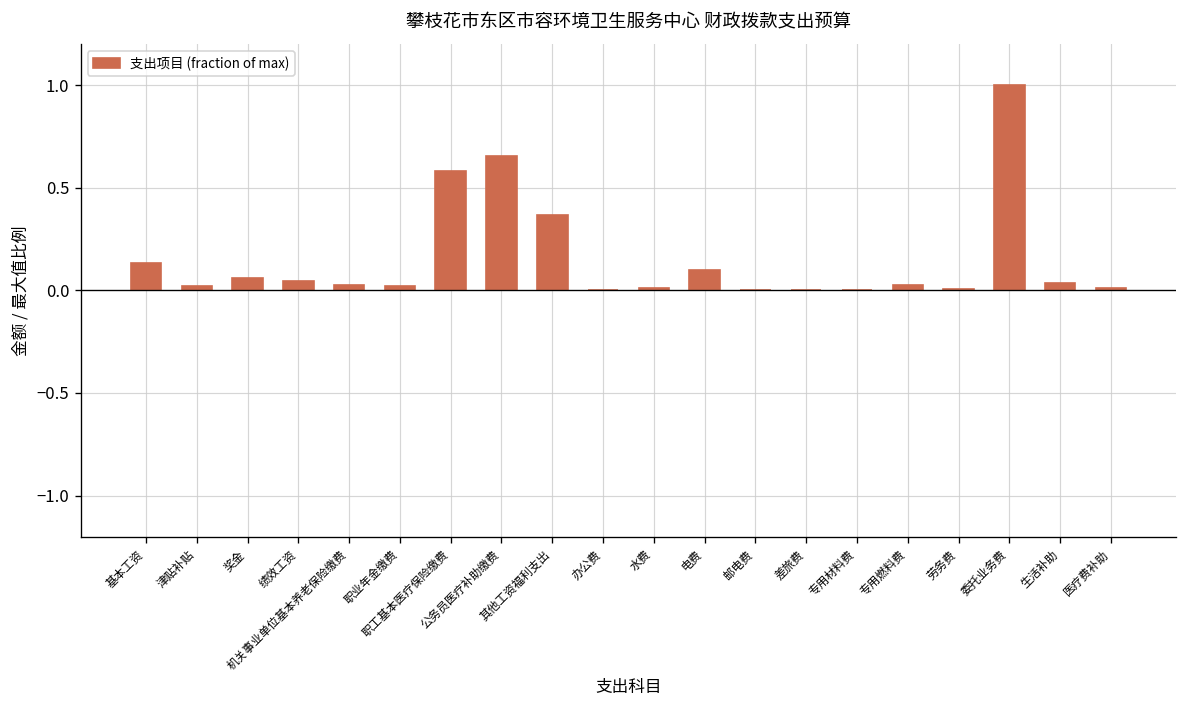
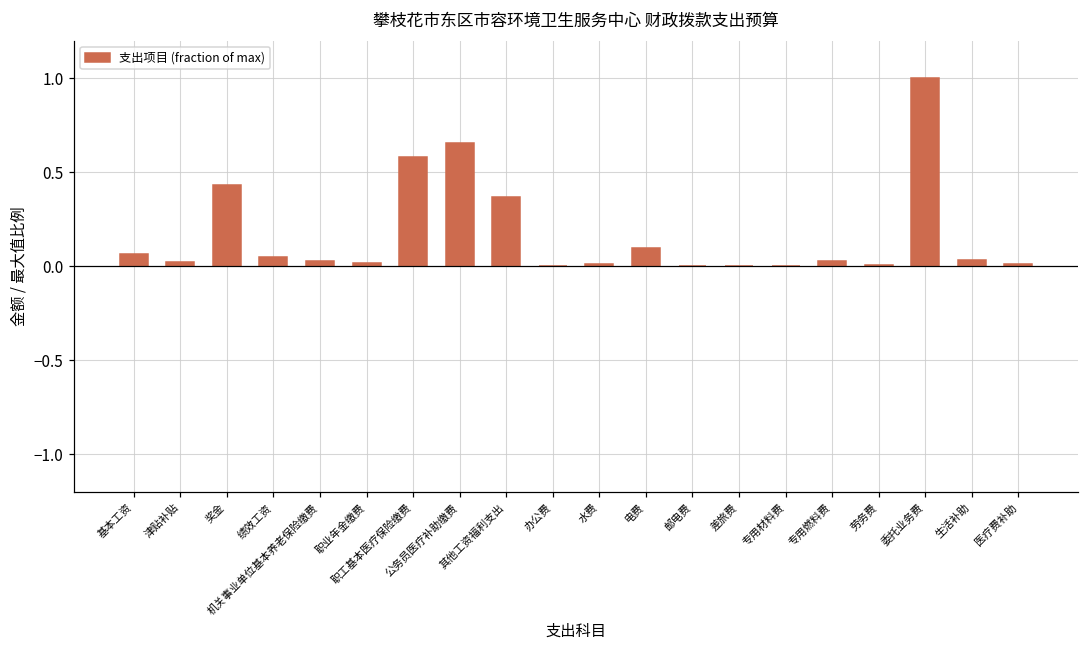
基本工资: 0.13 -> 0.07
奖金: 0.06 -> 0.43
